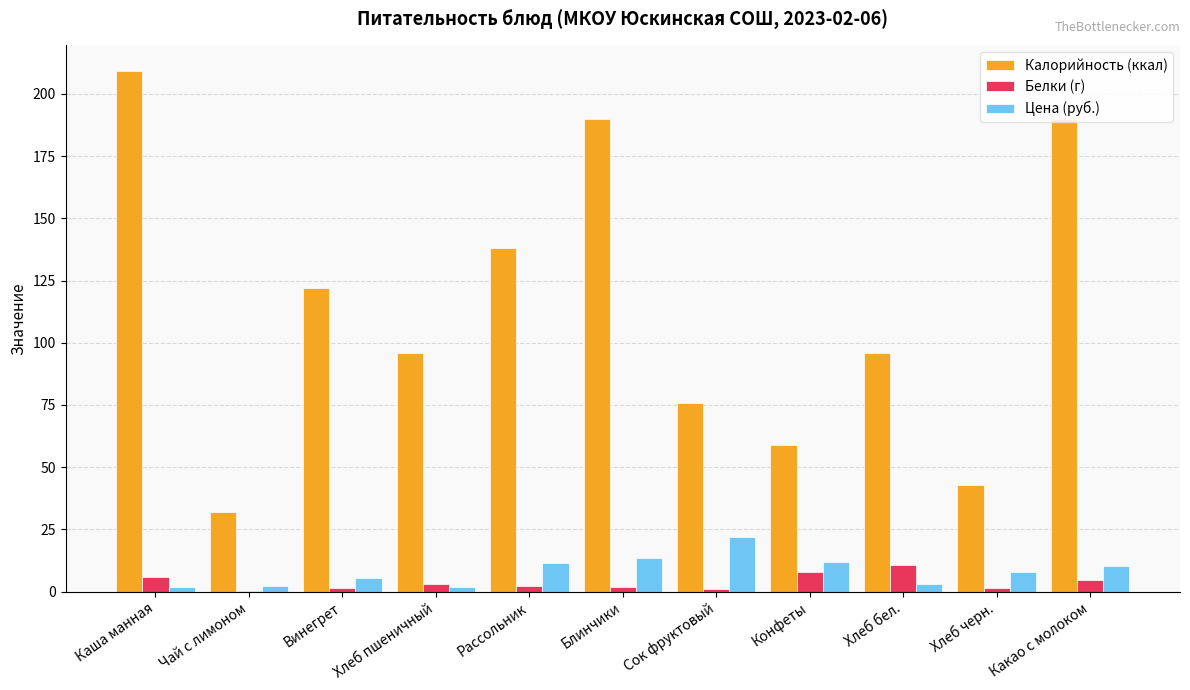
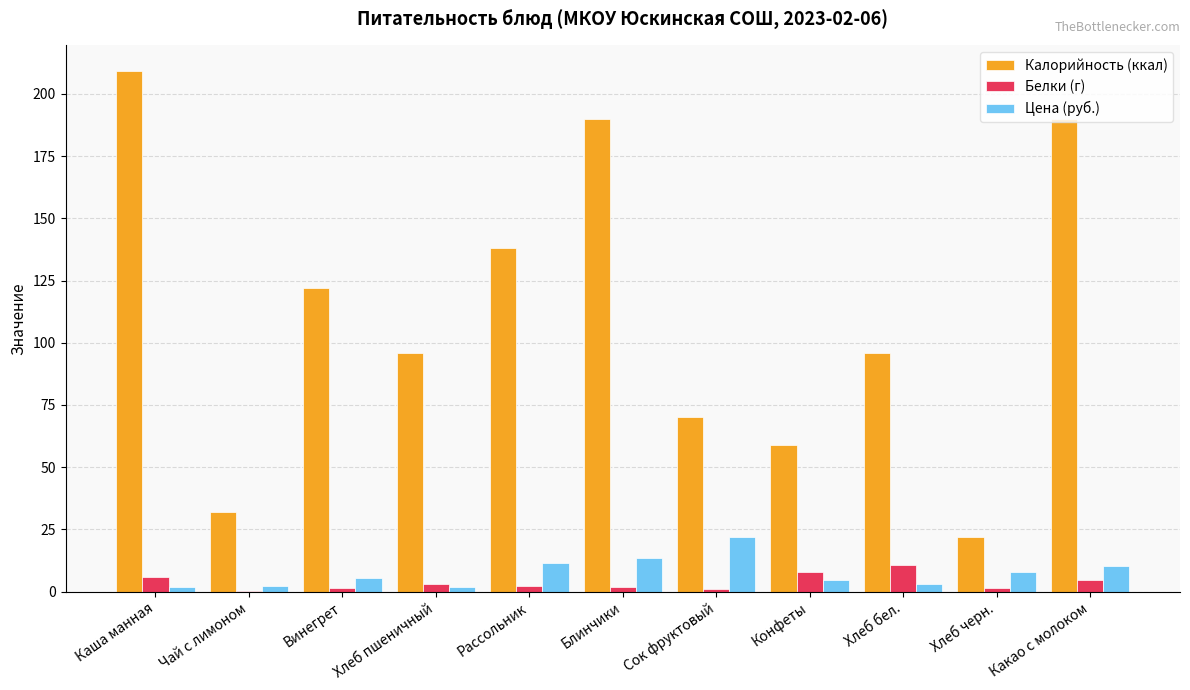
Калорийность (ккал), Сок фруктовый: 76 -> 70
Цена (руб.), Конфеты: 12 -> 5
Калорийность (ккал), Хлеб черн.: 43 -> 22
